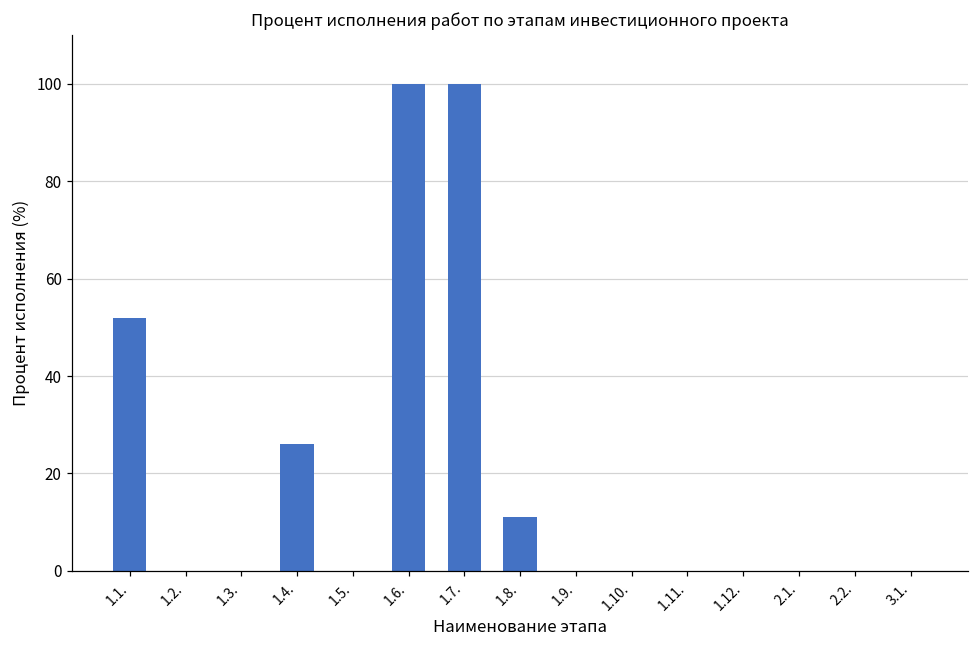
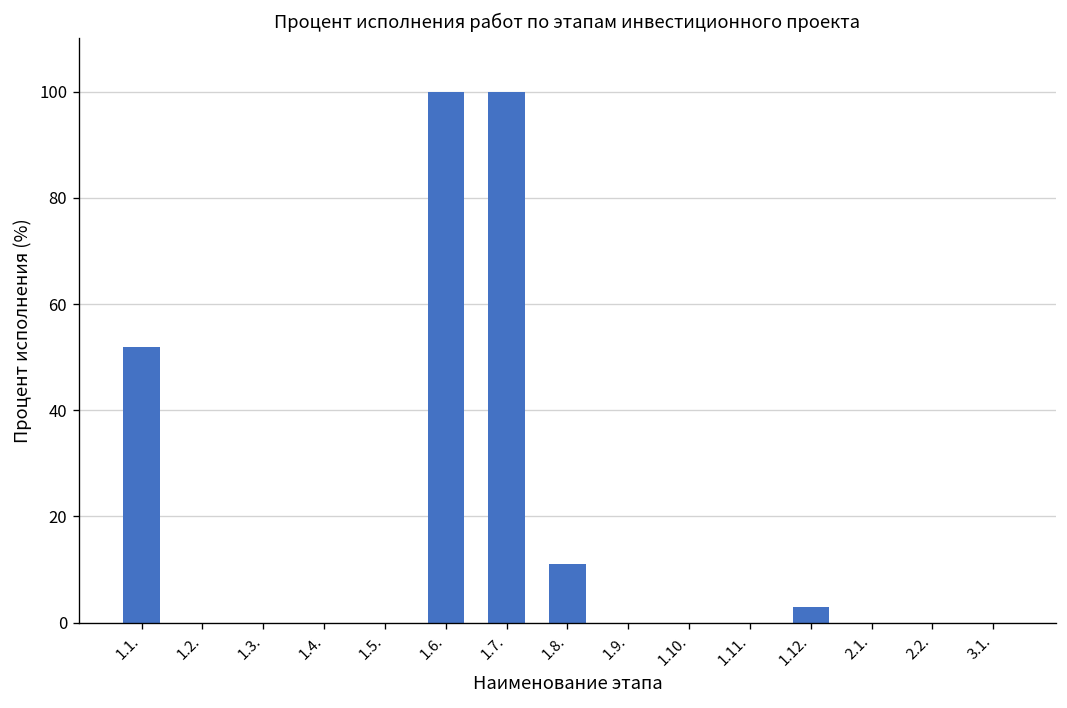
1.4.: 26 -> 0
1.12.: 0 -> 3
